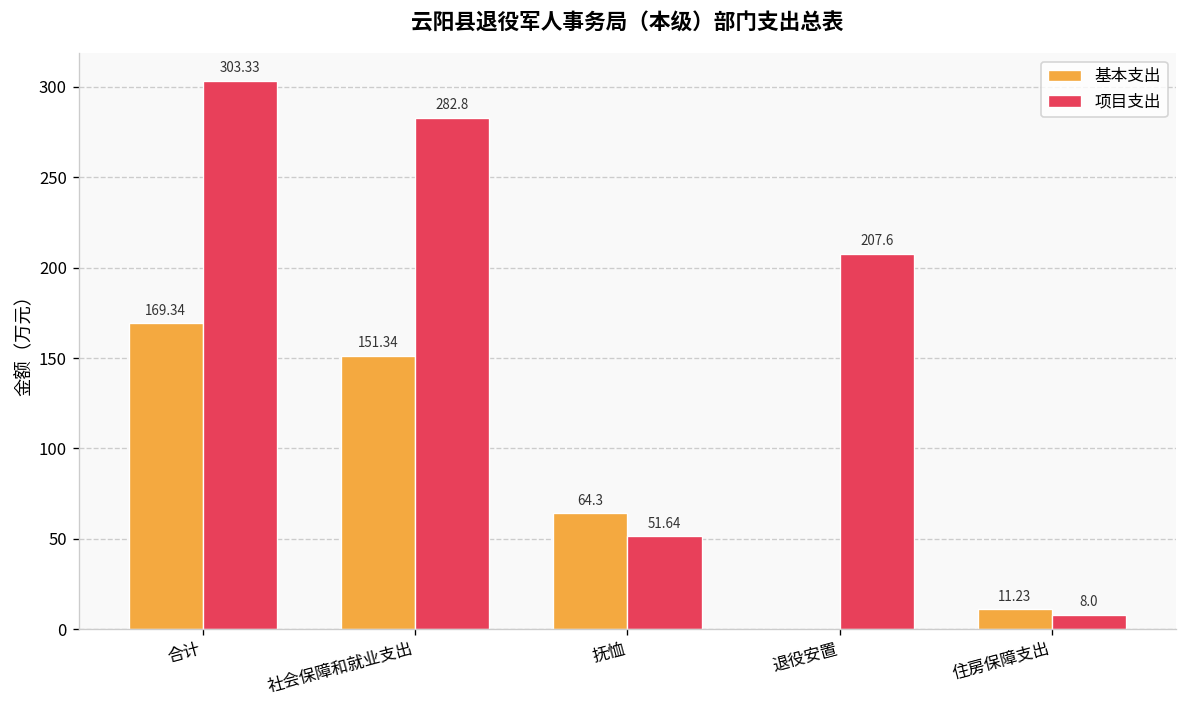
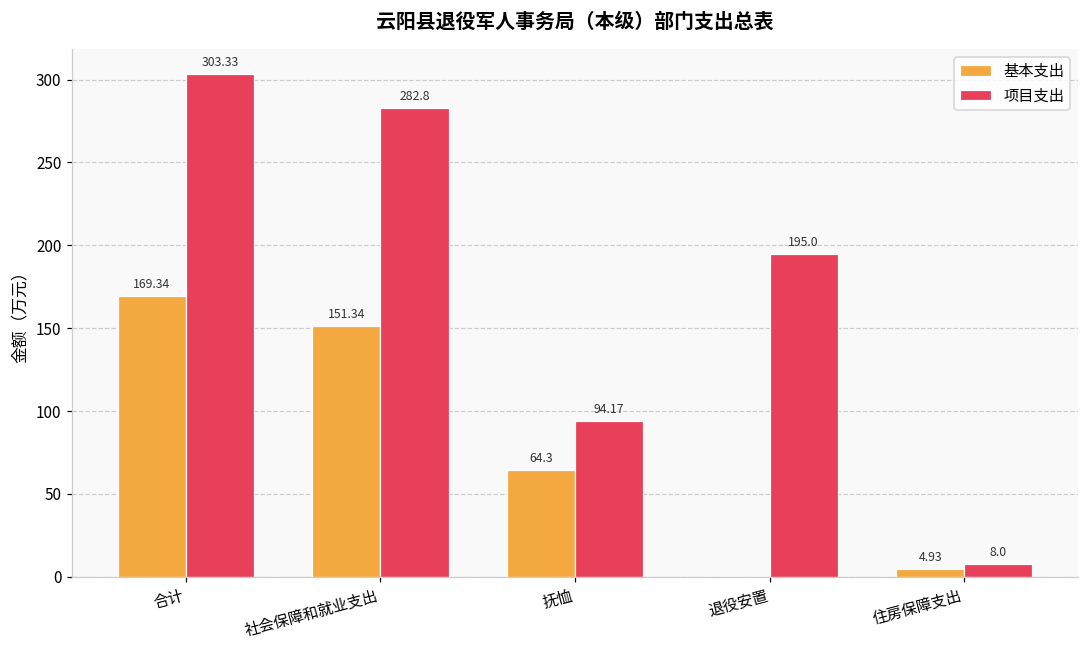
项目支出, 抚恤: 51.64 -> 94.17
项目支出, 退役安置: 207.6 -> 195.0
基本支出, 住房保障支出: 11.23 -> 4.93
